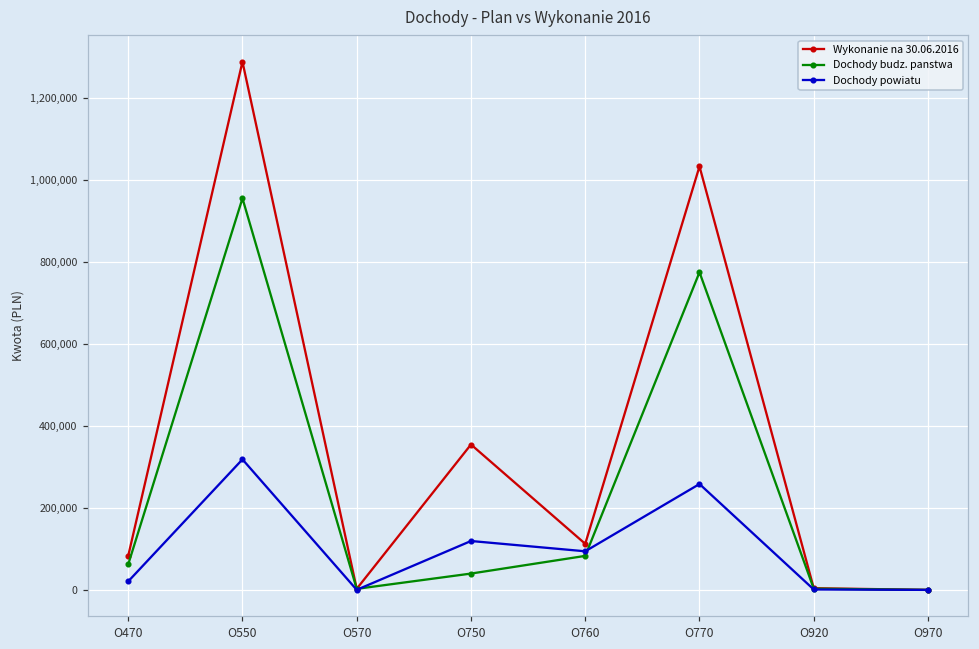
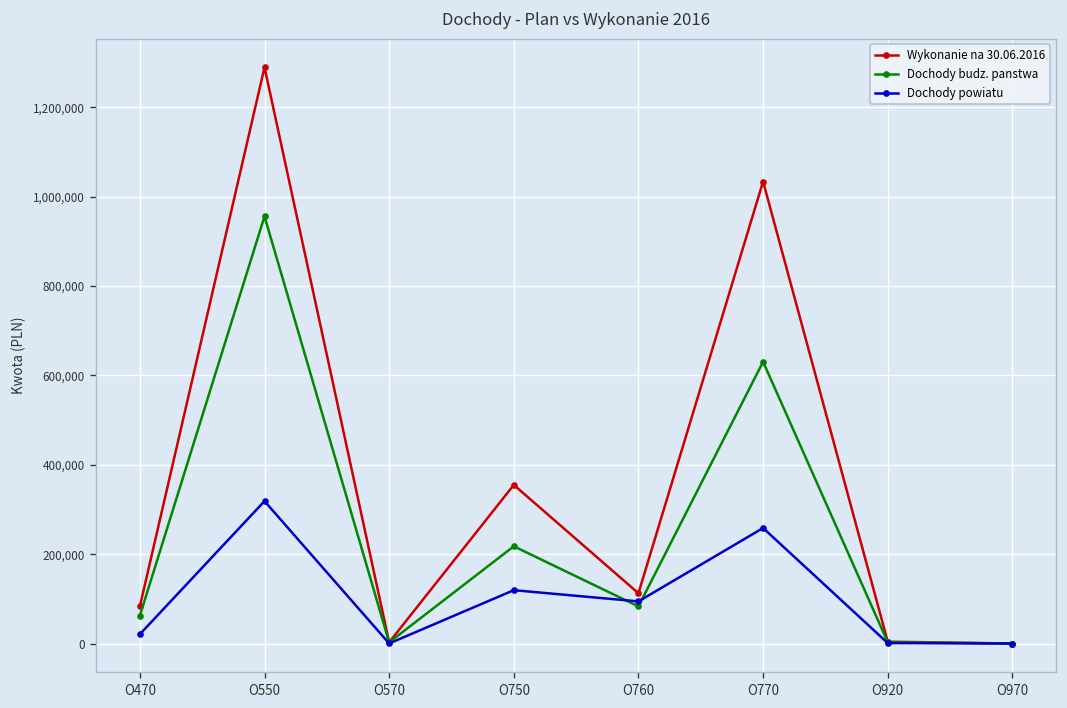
Dochody budz. panstwa, O750: 40,000 -> 220,000
Dochody budz. panstwa, O770: 780,000 -> 630,000
